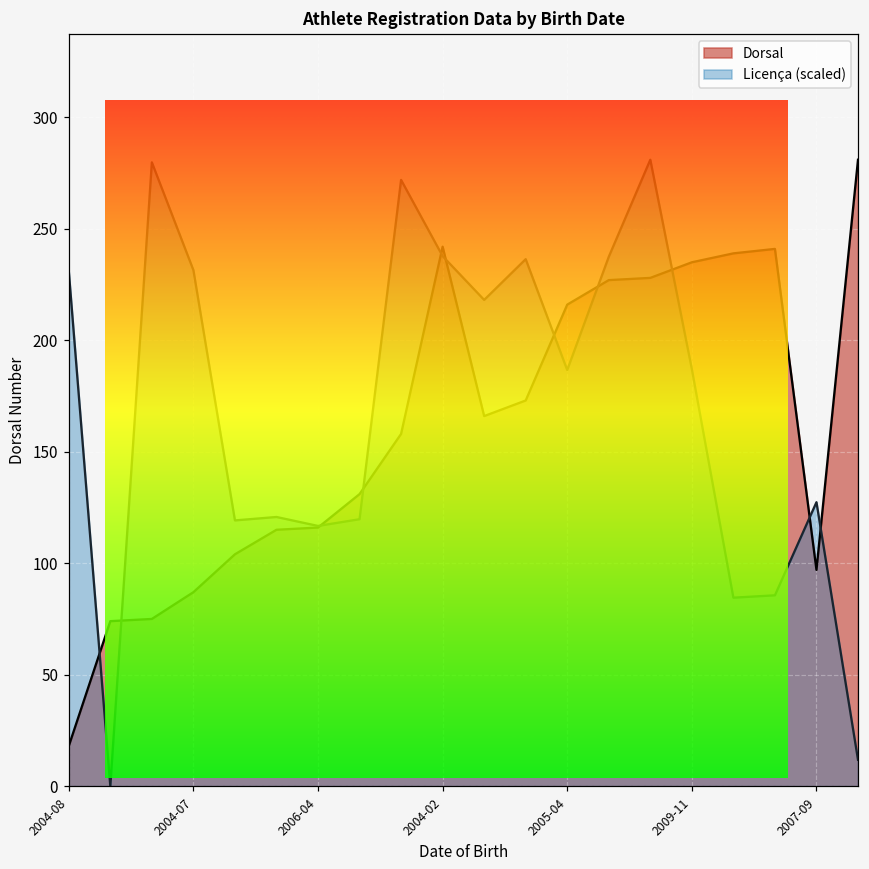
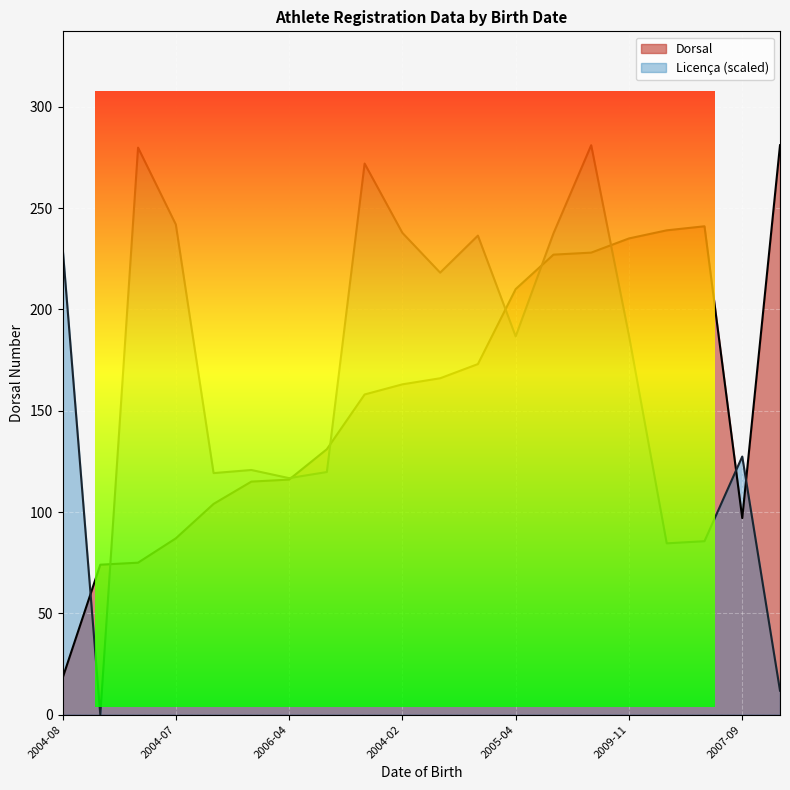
Licença (scaled), 2004-07: 231 -> 242
Dorsal, 2004-02: 242 -> 163
Dorsal, 2005-04: 216 -> 210
